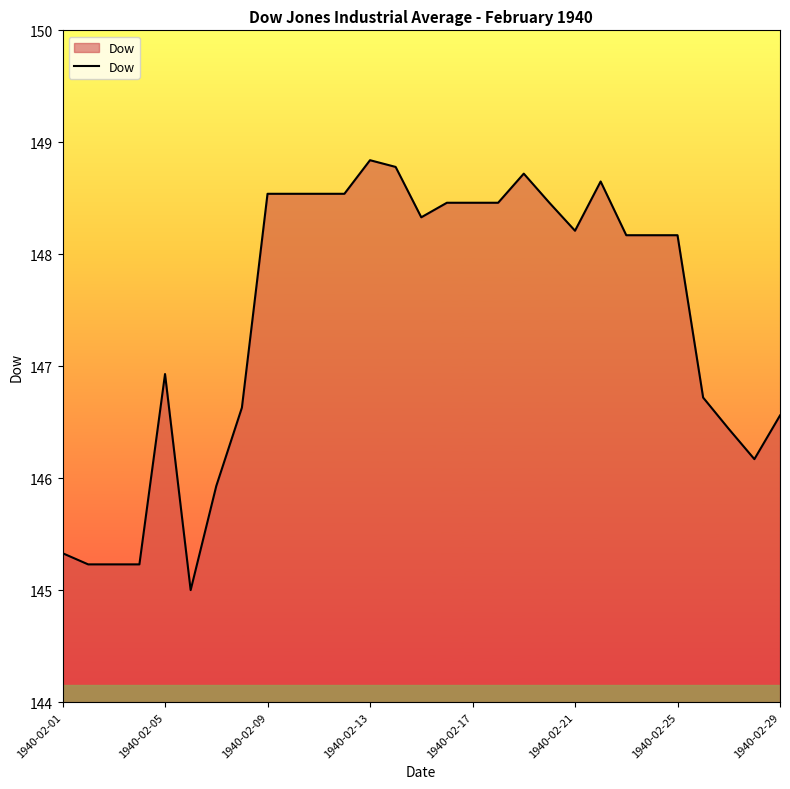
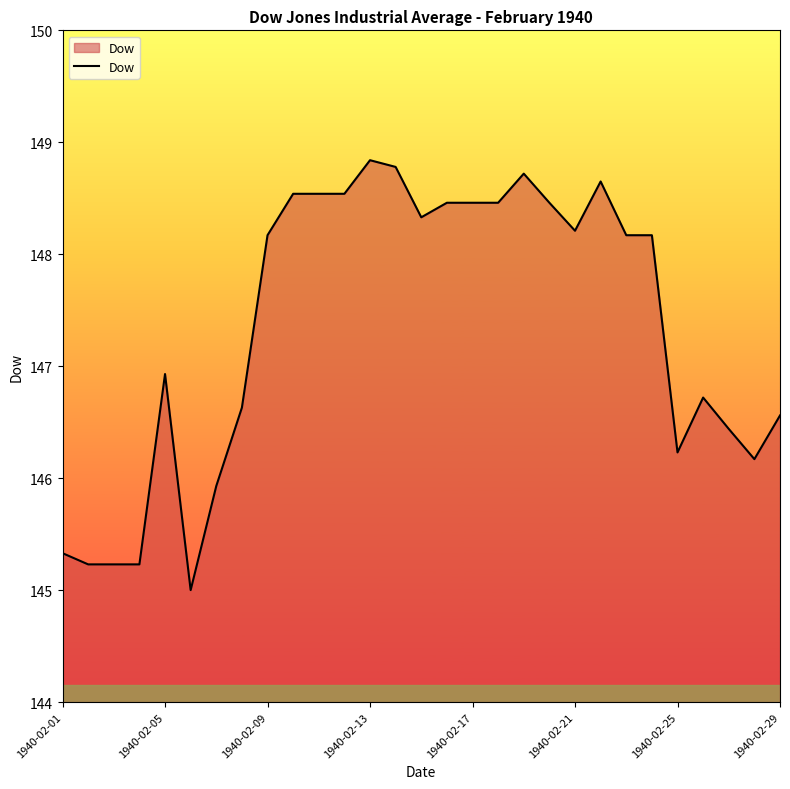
1940-02-09: 148.54 -> 148.17
1940-02-25: 148.17 -> 146.23
